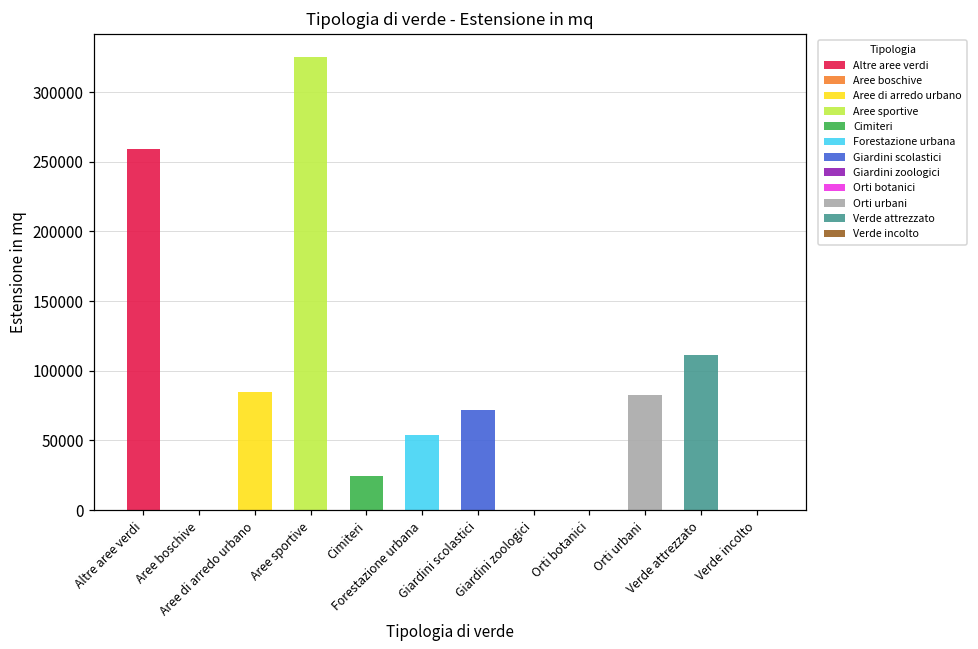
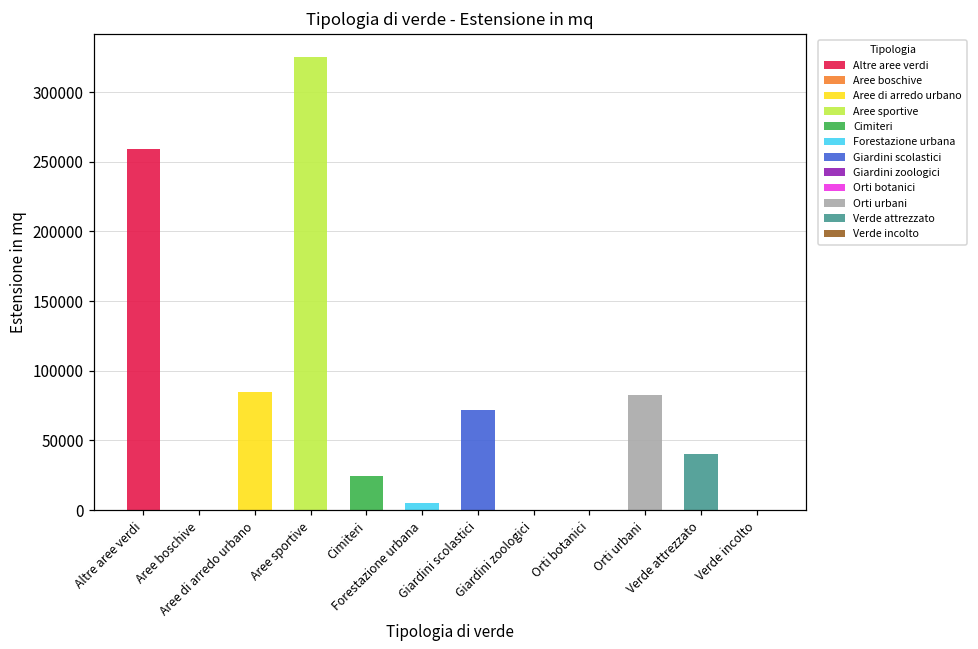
Forestazione urbana: 54000 -> 5000
Verde attrezzato: 111000 -> 41000
